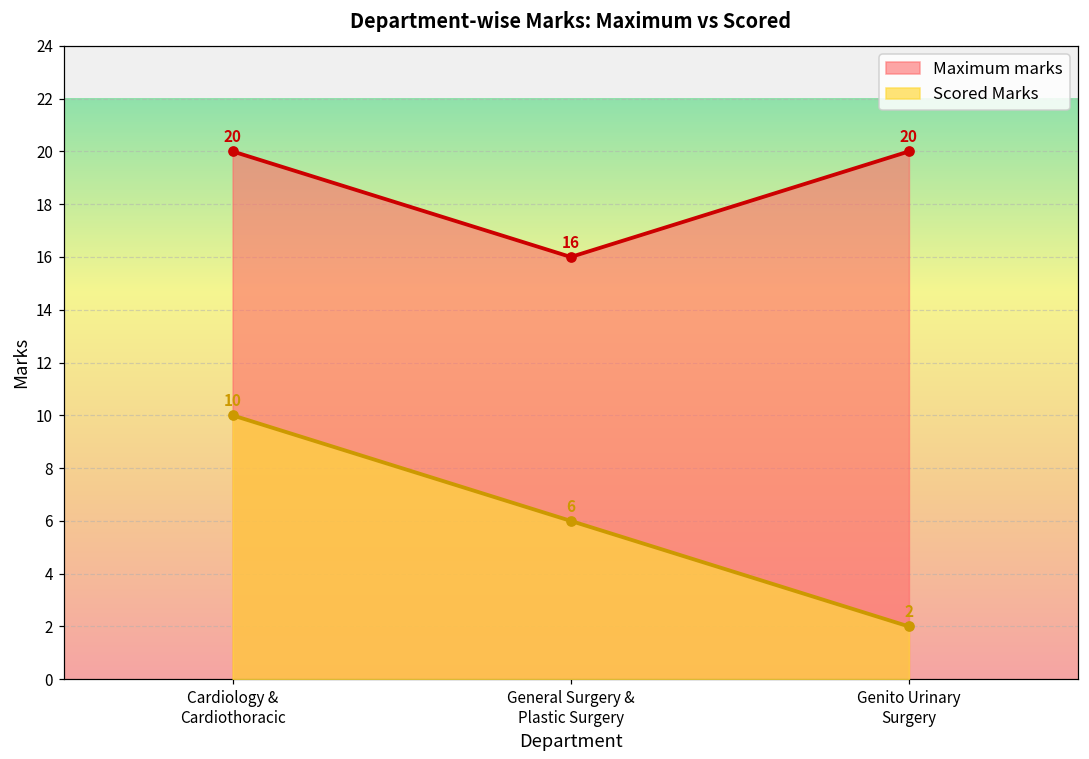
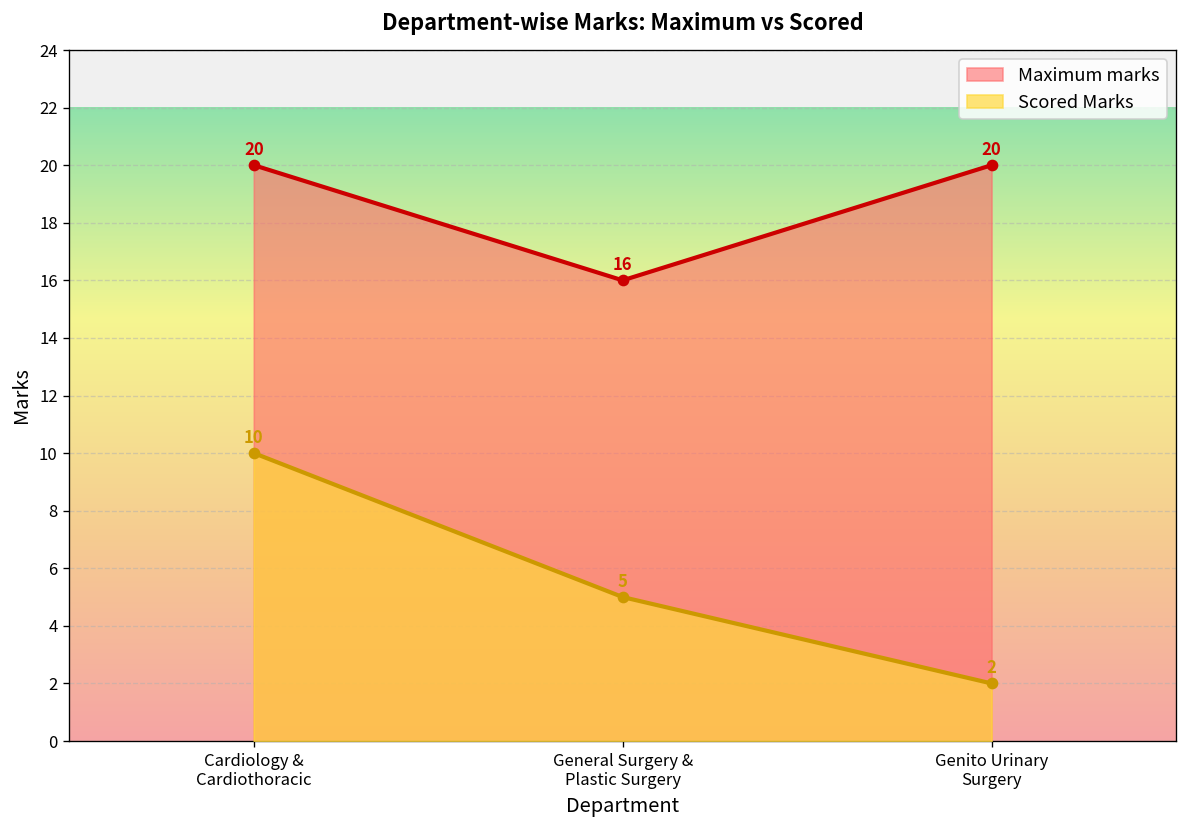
Scored Marks, General Surgery & Plastic Surgery: 6 -> 5
